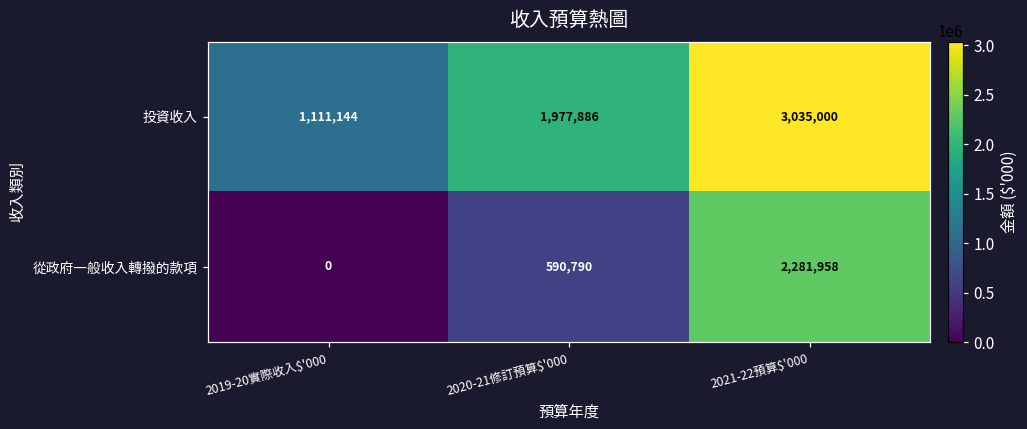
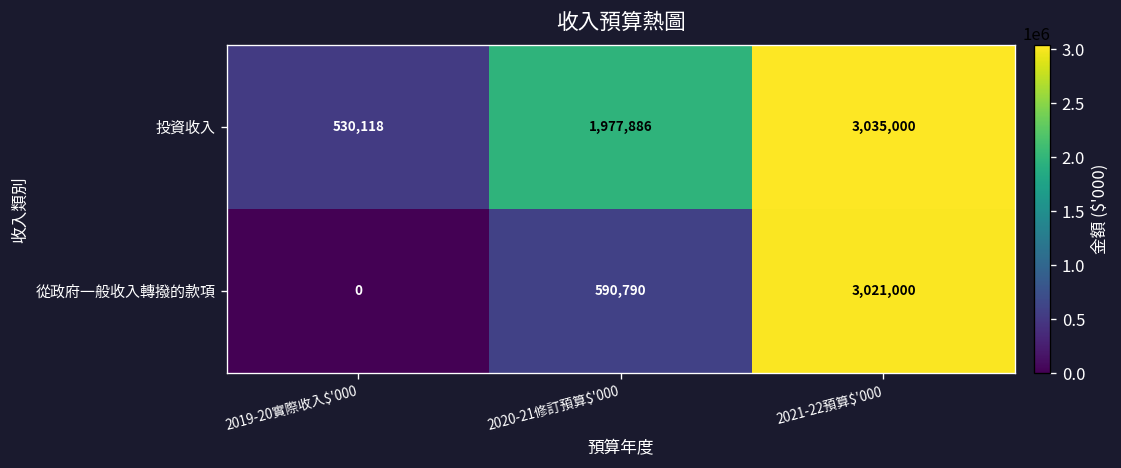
投資收入, 2019-20實際收入$'000: 1,111,144 -> 530,118
從政府一般收入轉撥的款項, 2021-22預算$'000: 2,281,958 -> 3,021,000
